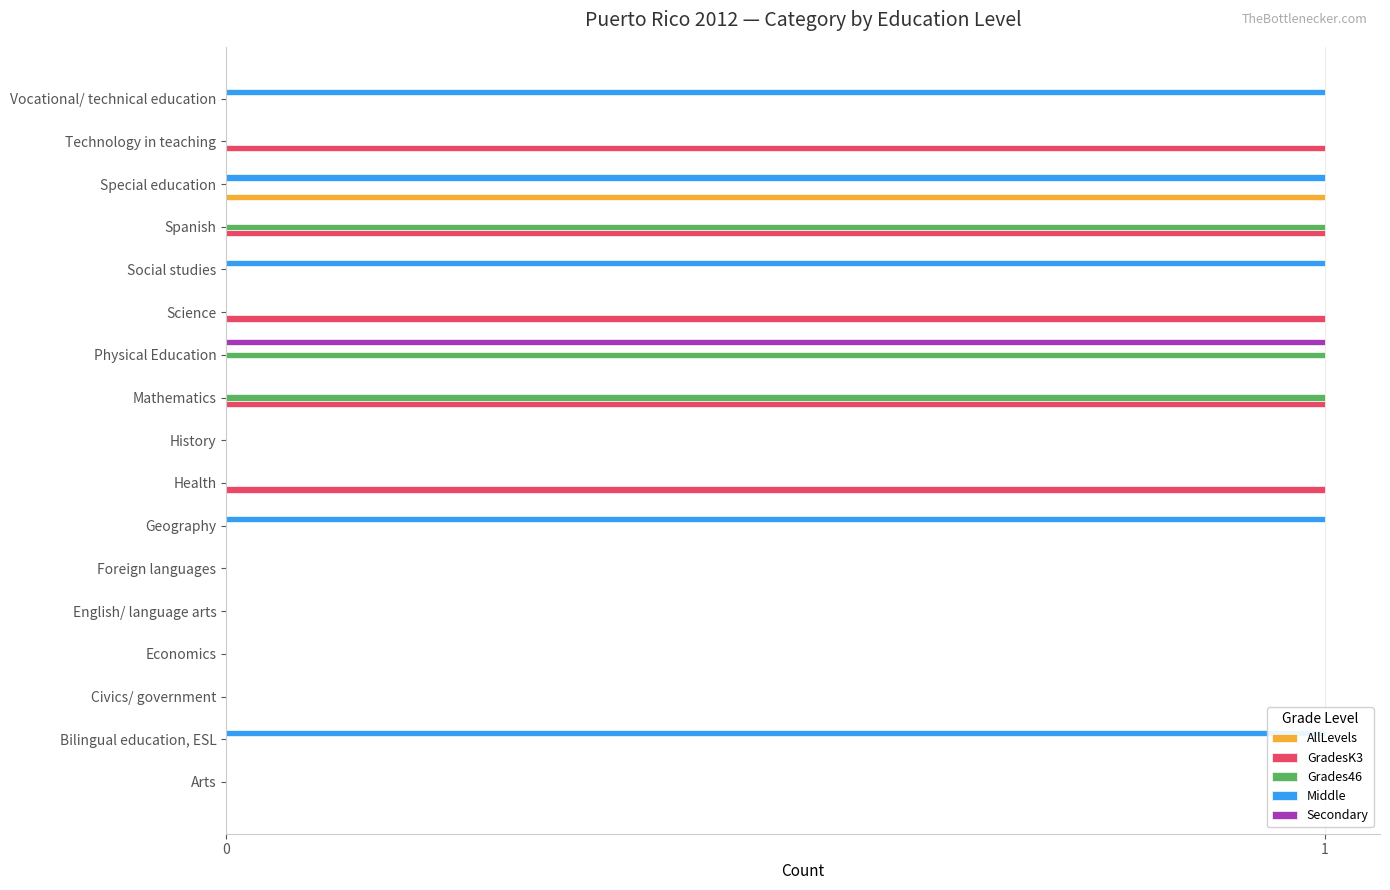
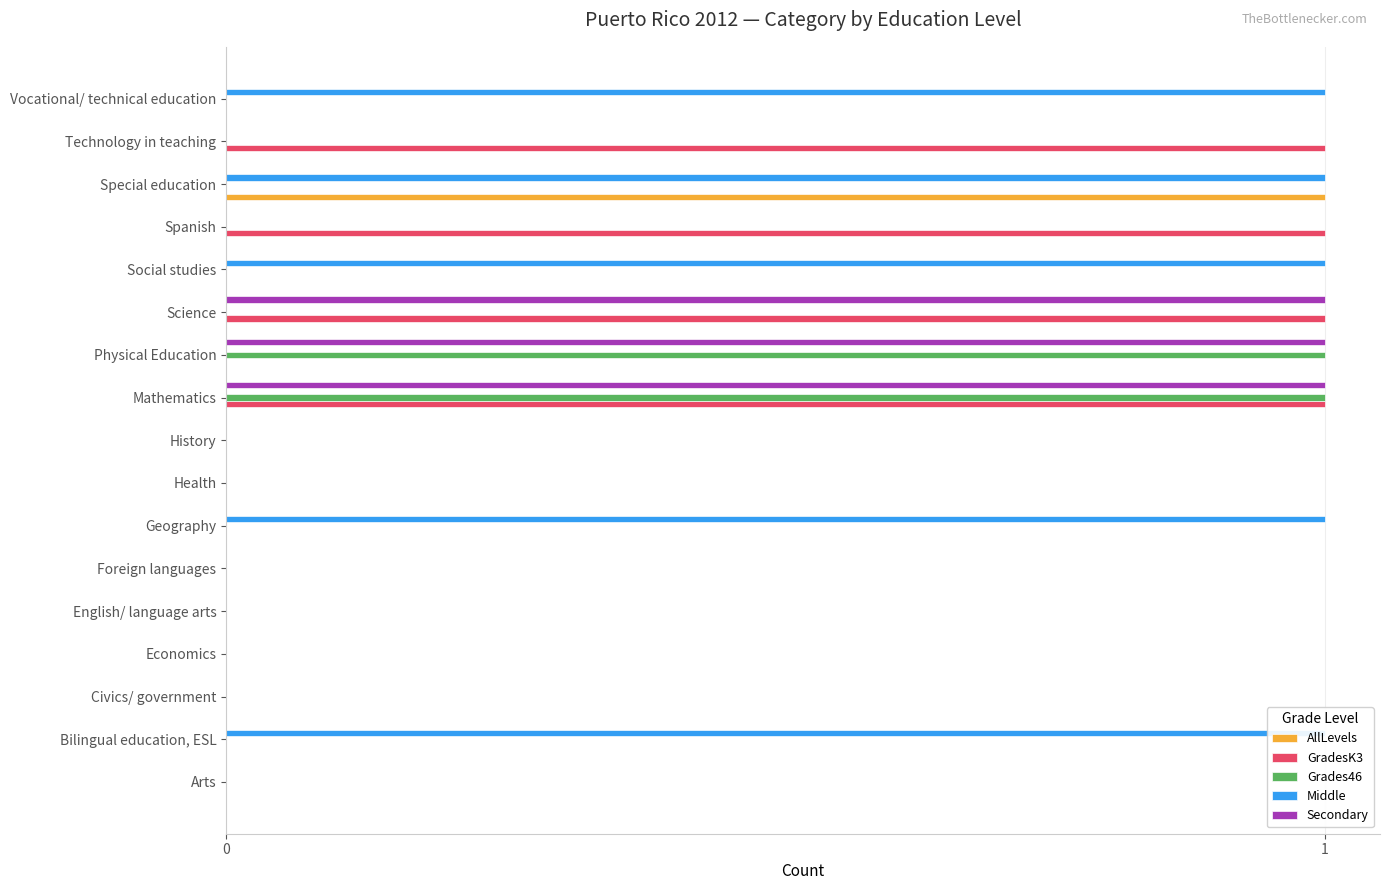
Grades46, Spanish: 1 -> 0
Secondary, Science: 0 -> 1
Secondary, Mathematics: 0 -> 1
GradesK3, Health: 1 -> 0
